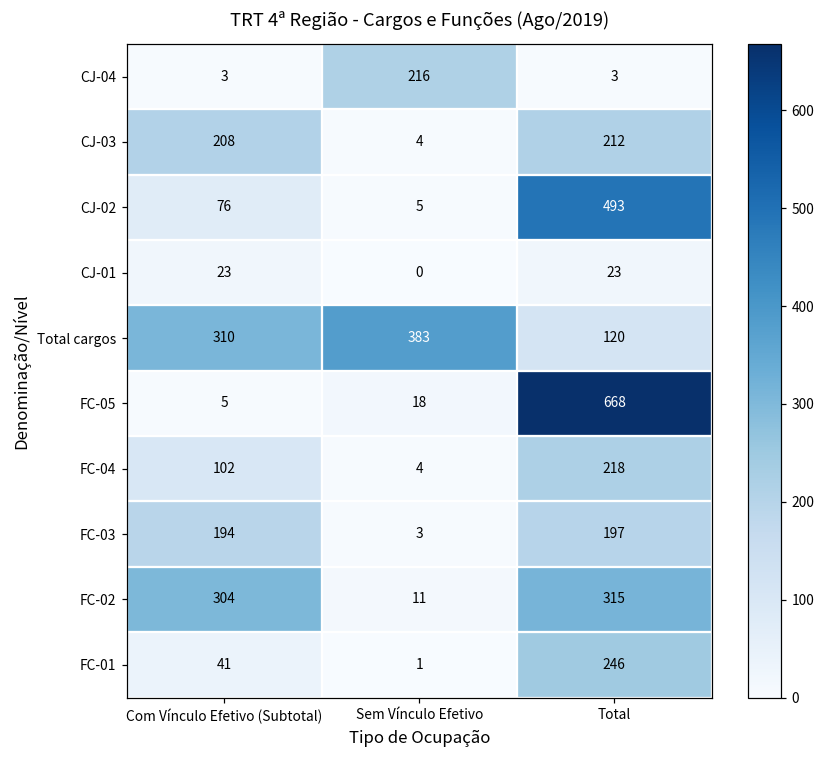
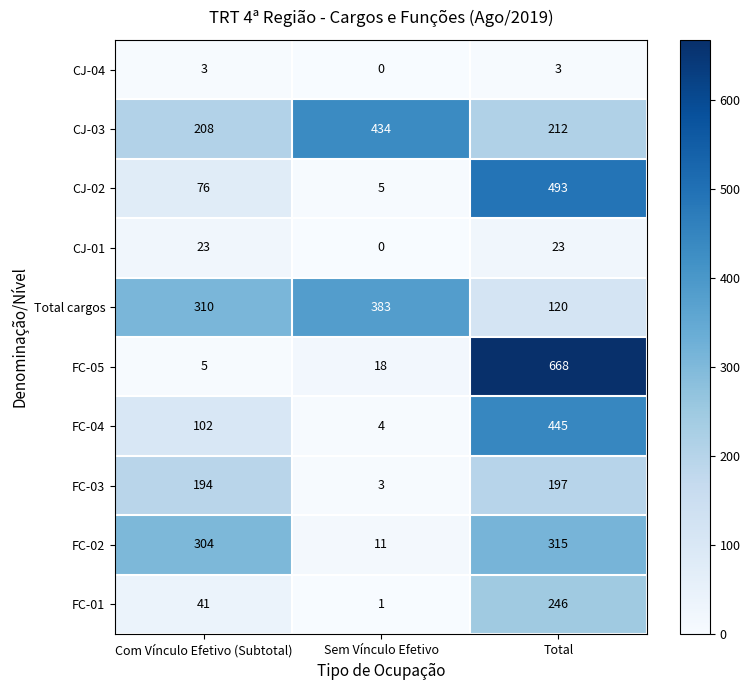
CJ-04, Sem Vínculo Efetivo: 216 -> 0
CJ-03, Sem Vínculo Efetivo: 4 -> 434
FC-04, Total: 218 -> 445
